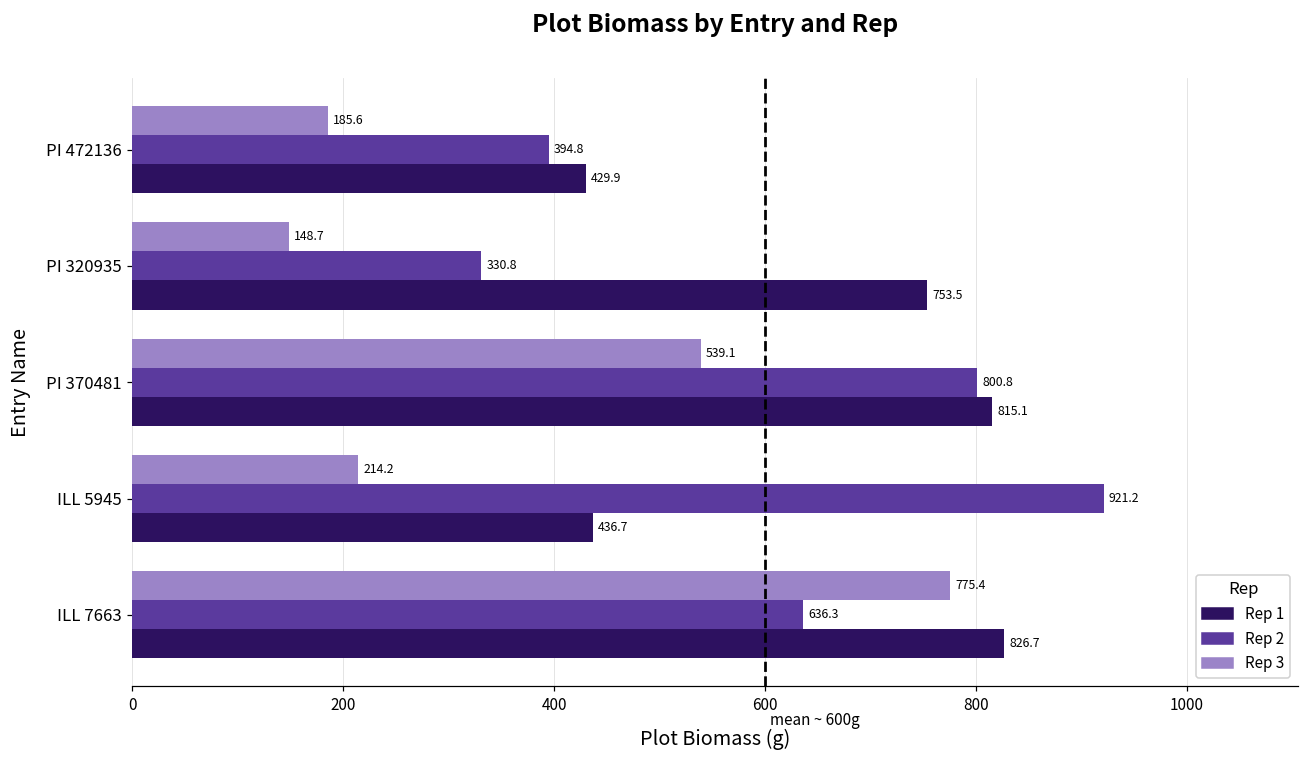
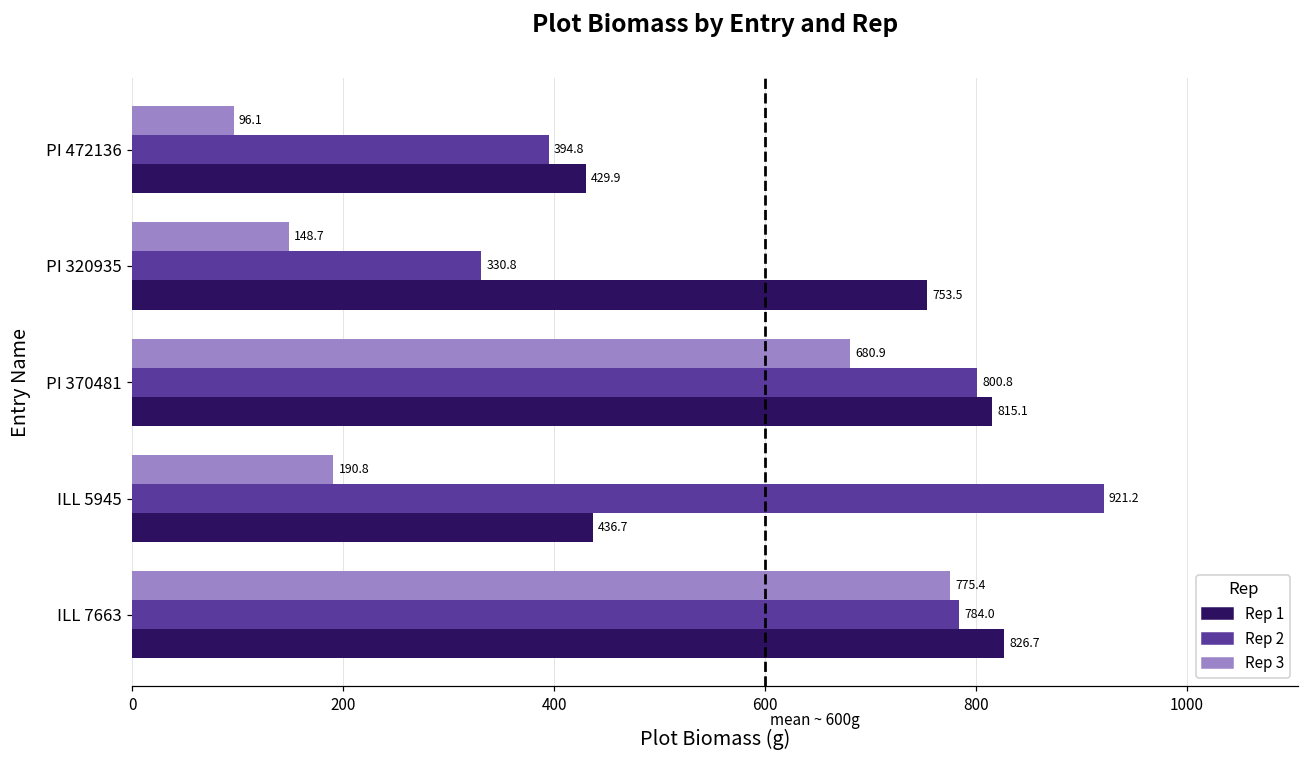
Rep 3, PI 472136: 185.6 -> 96.1
Rep 3, PI 370481: 539.1 -> 680.9
Rep 3, ILL 5945: 214.2 -> 190.8
Rep 2, ILL 7663: 636.3 -> 784.0
